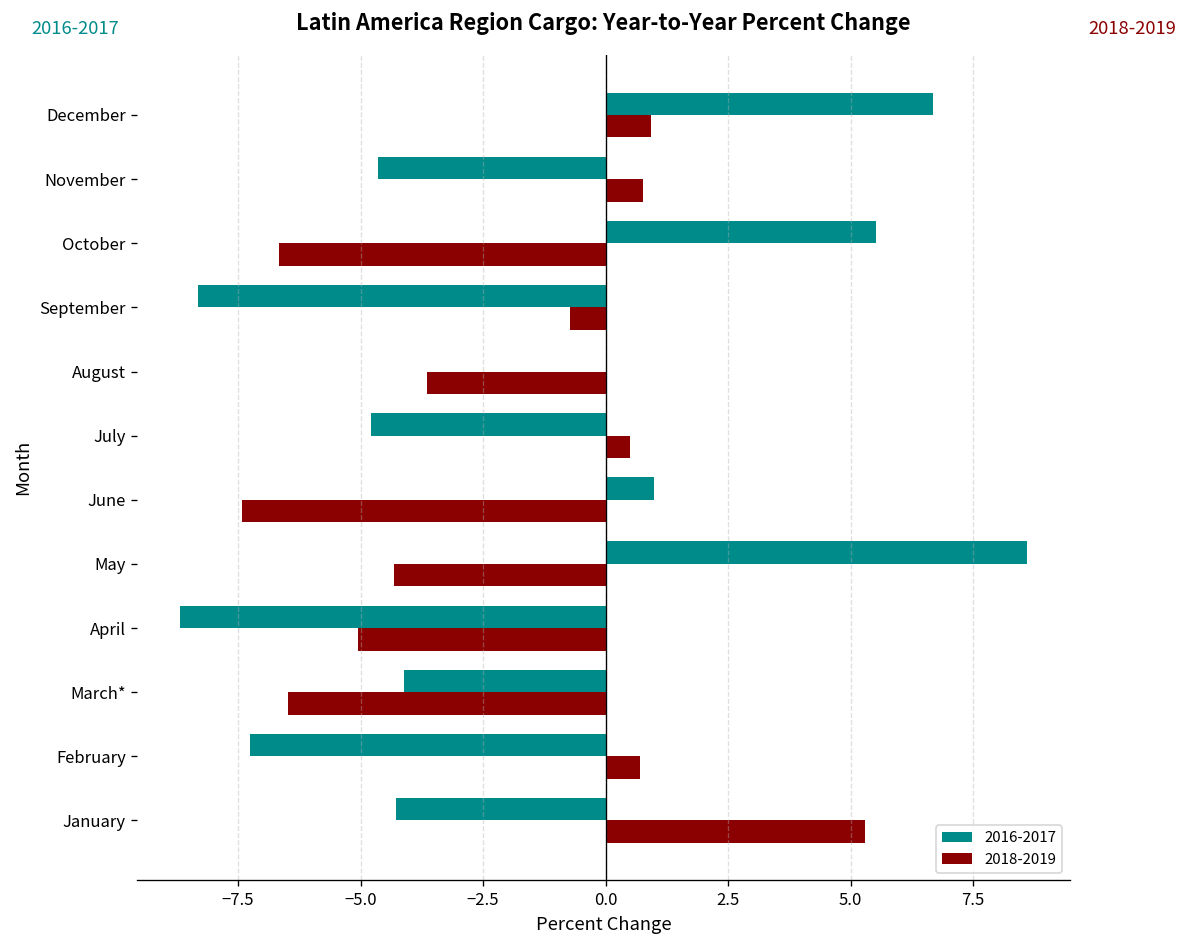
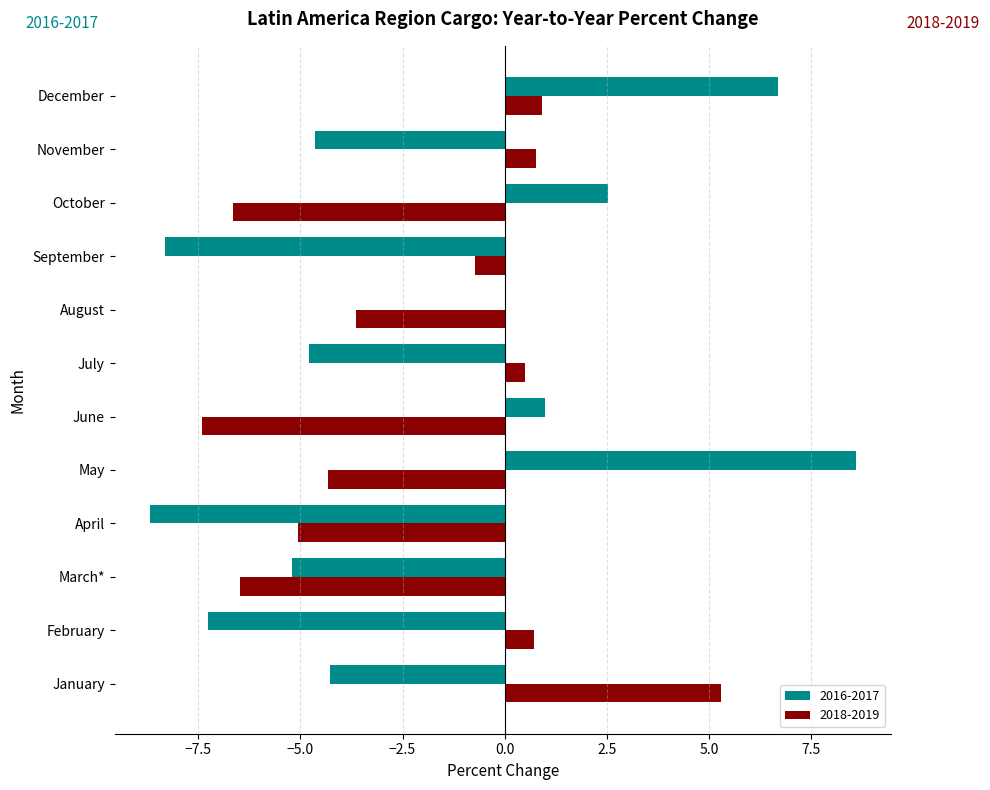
2016-2017, October: 5.5 -> 2.5
2016-2017, March*: -4.1 -> -5.2
